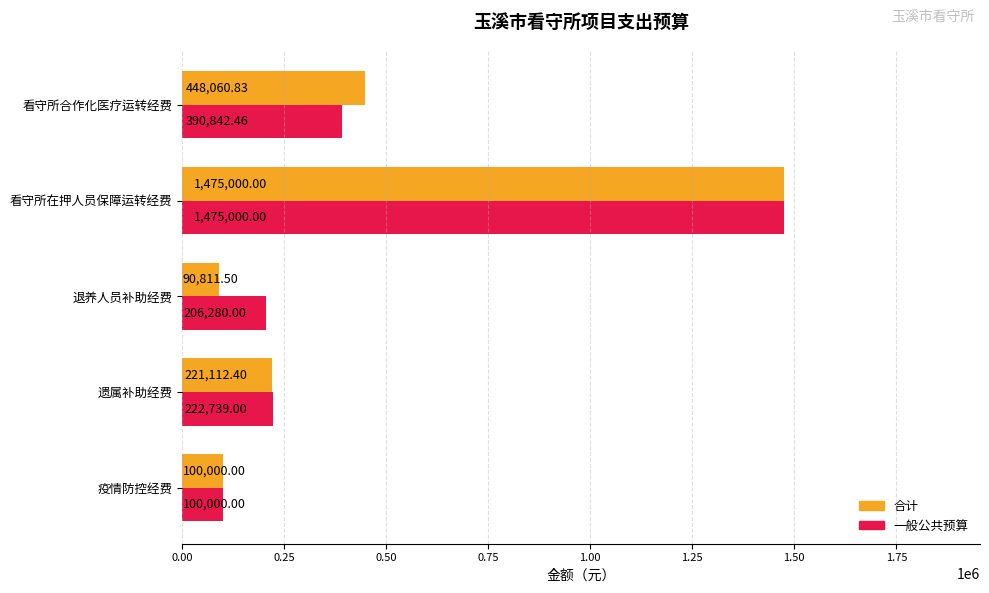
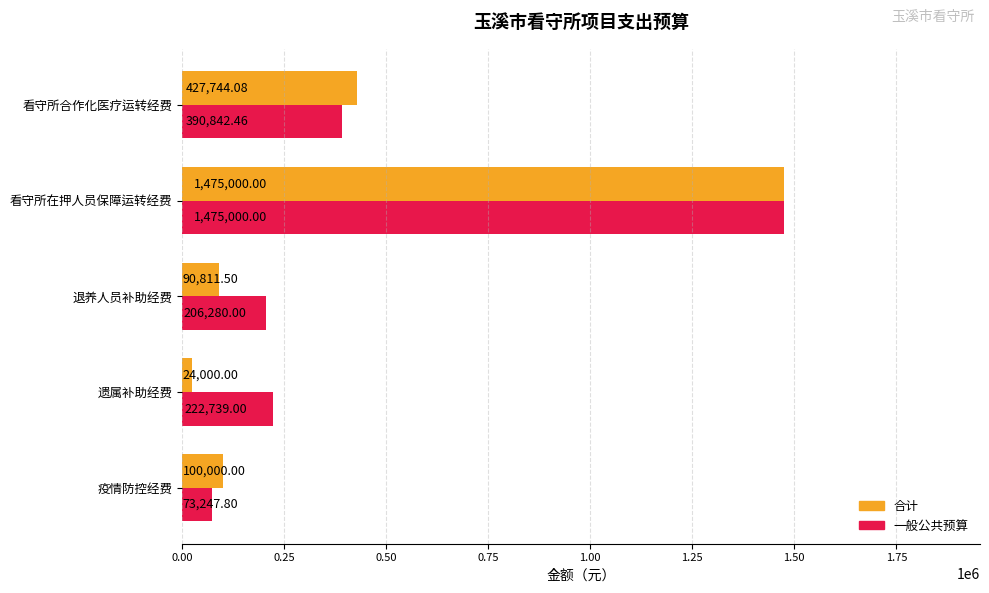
合计, 看守所合作化医疗运转经费: 448,060.83 -> 427,744.08
合计, 遗属补助经费: 221,112.40 -> 24,000.00
一般公共预算, 疫情防控经费: 100,000.00 -> 73,247.80
